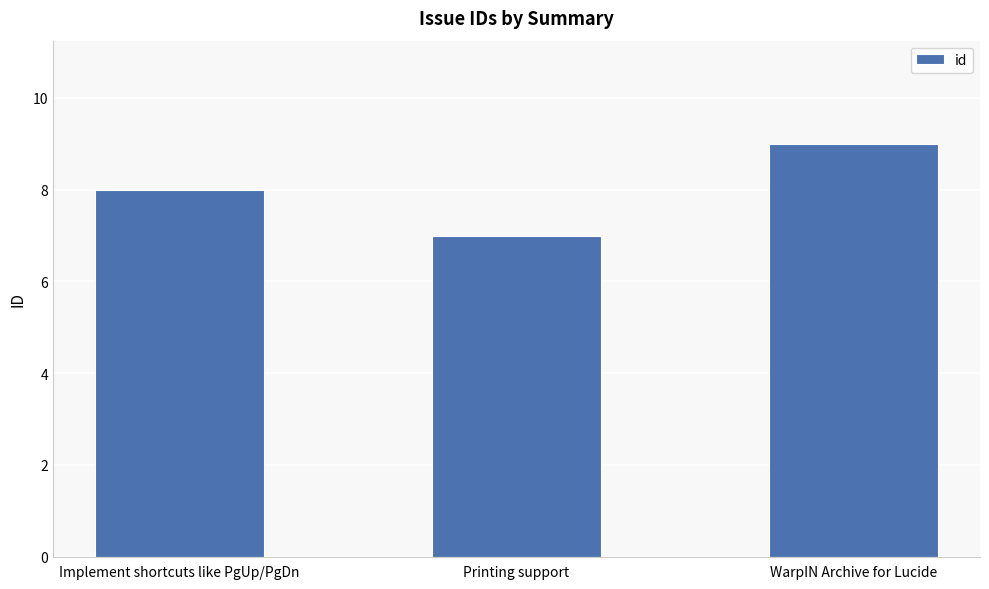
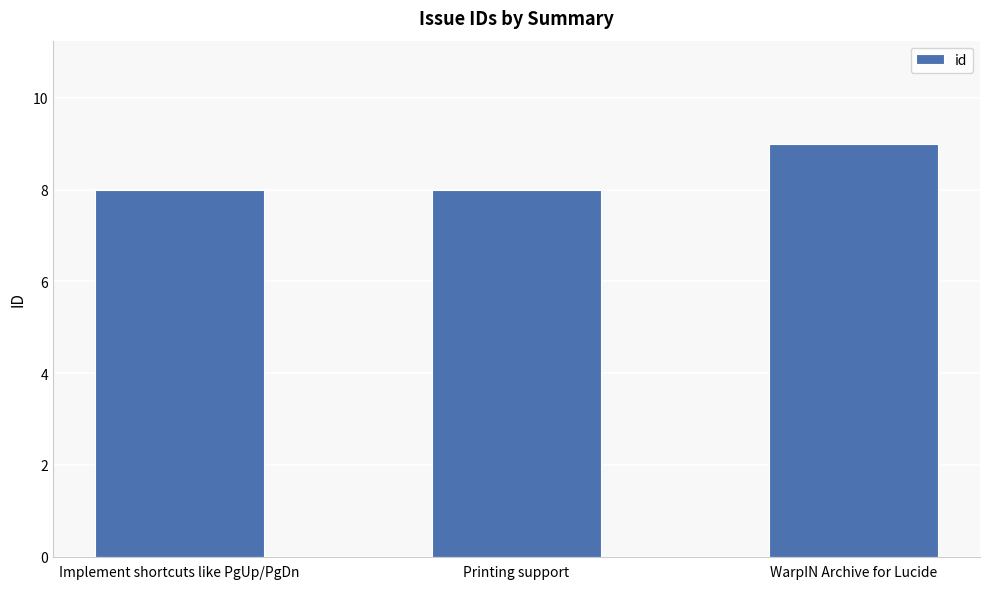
Printing support: 7 -> 8
